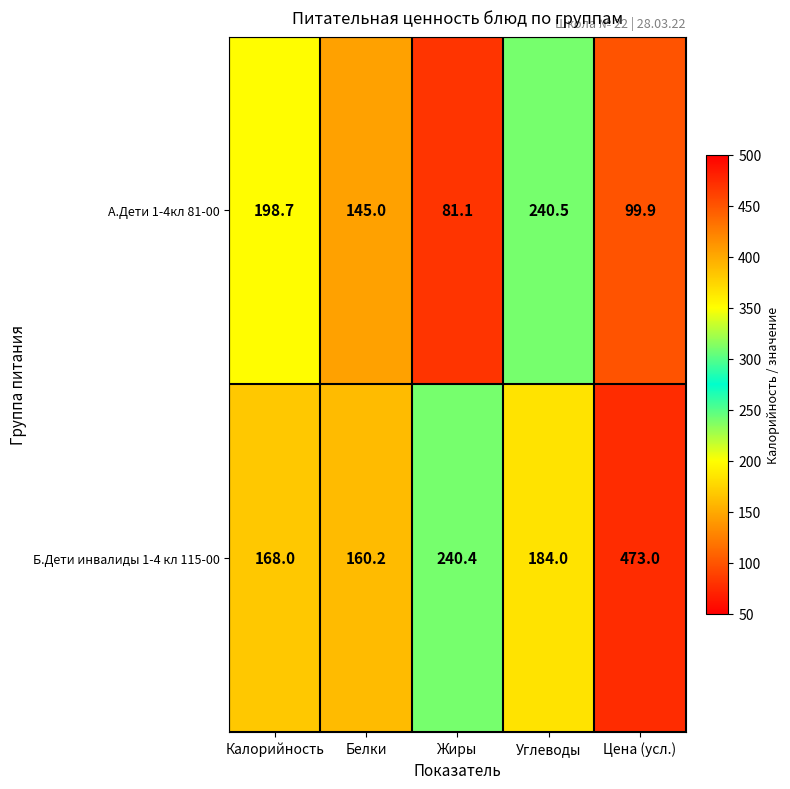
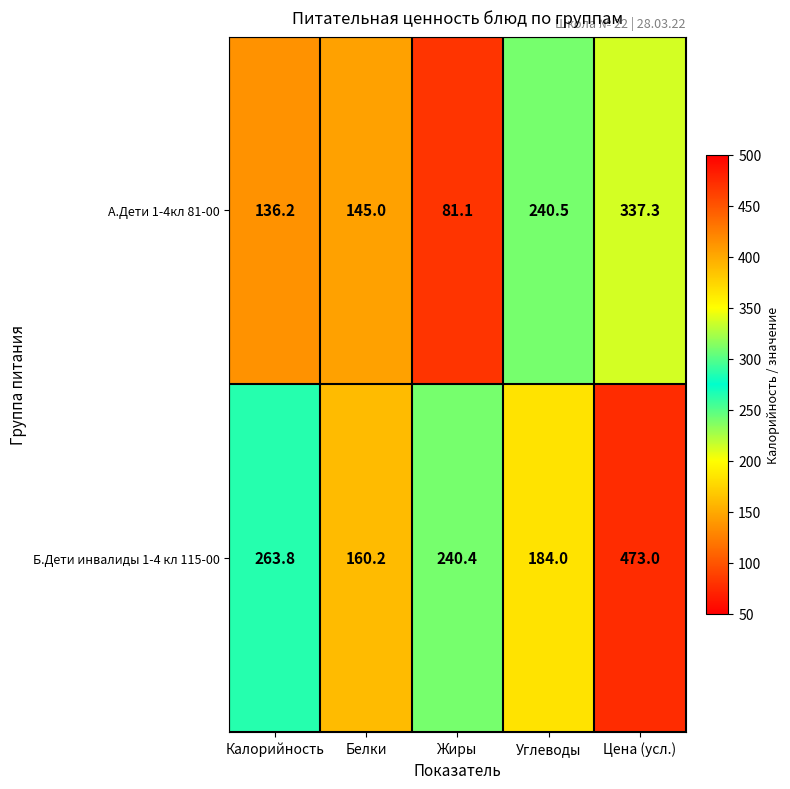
А.Дети 1-4кл 81-00, Калорийность: 198.7 -> 136.2
А.Дети 1-4кл 81-00, Цена (усл.): 99.9 -> 337.3
Б.Дети инвалиды 1-4 кл 115-00, Калорийность: 168.0 -> 263.8
